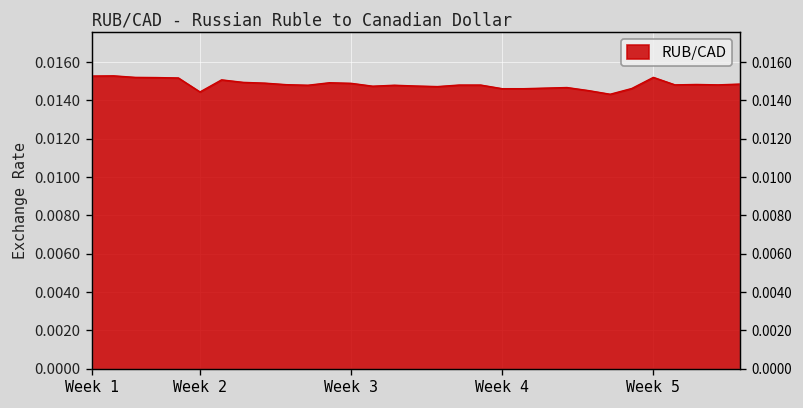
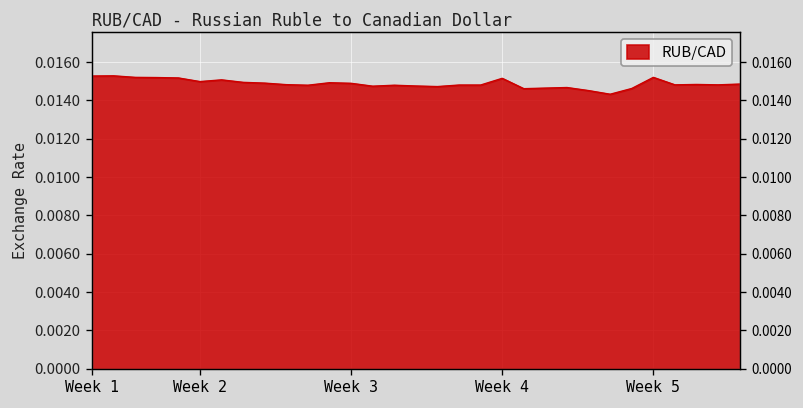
Week 2: 0.0144 -> 0.0150
Week 4: 0.0146 -> 0.0152
